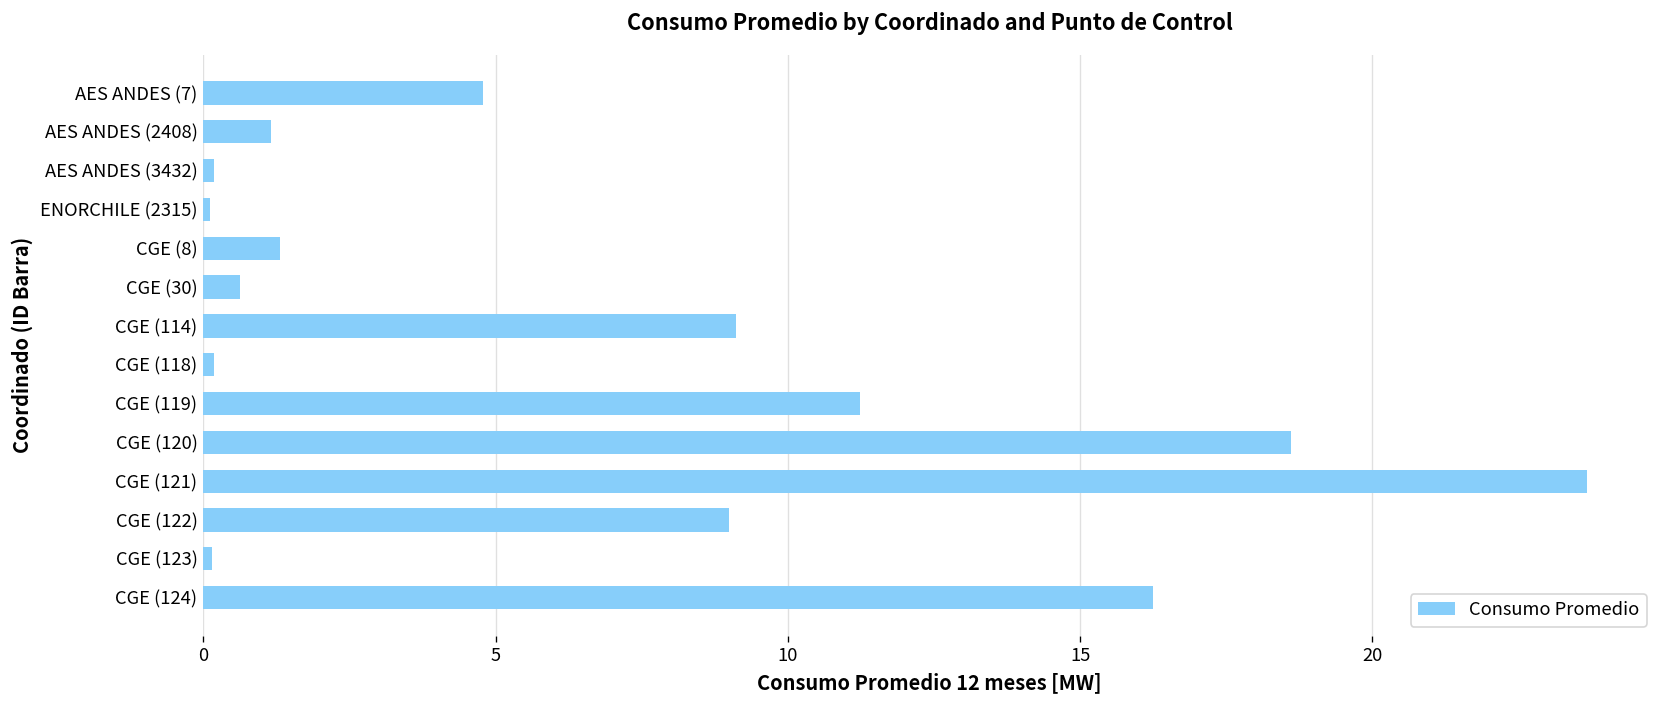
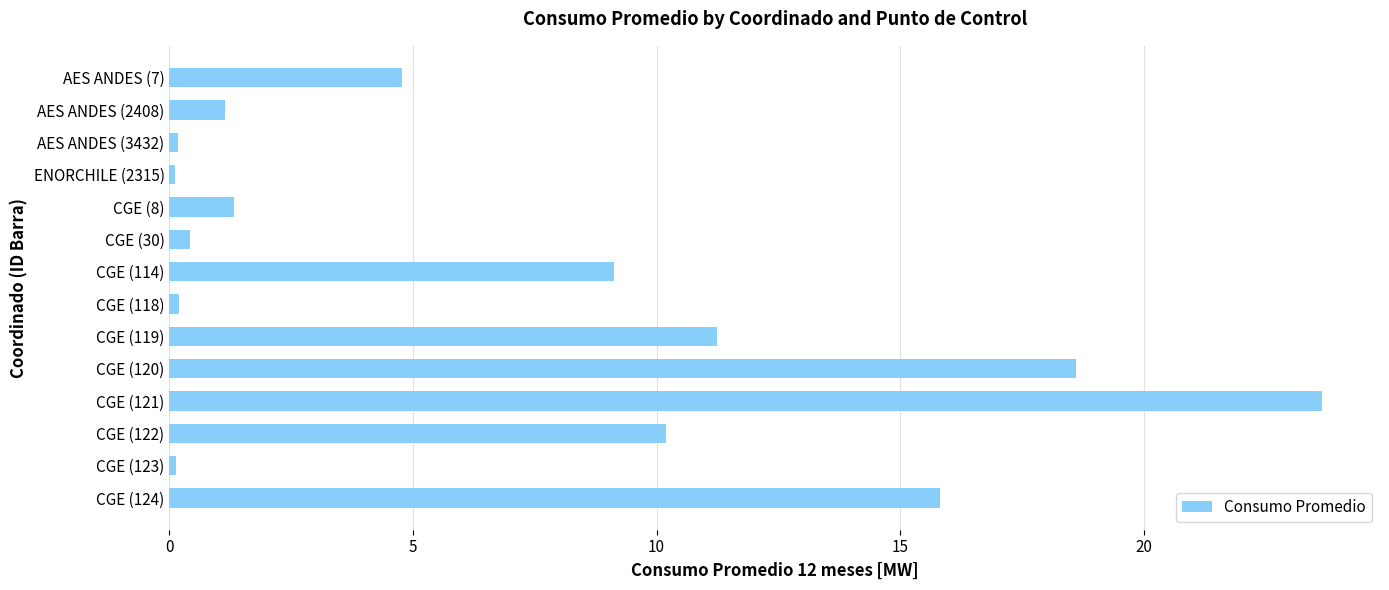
CGE (30): 0.6 -> 0.4
CGE (122): 9.0 -> 10.2
CGE (124): 16.3 -> 15.8
